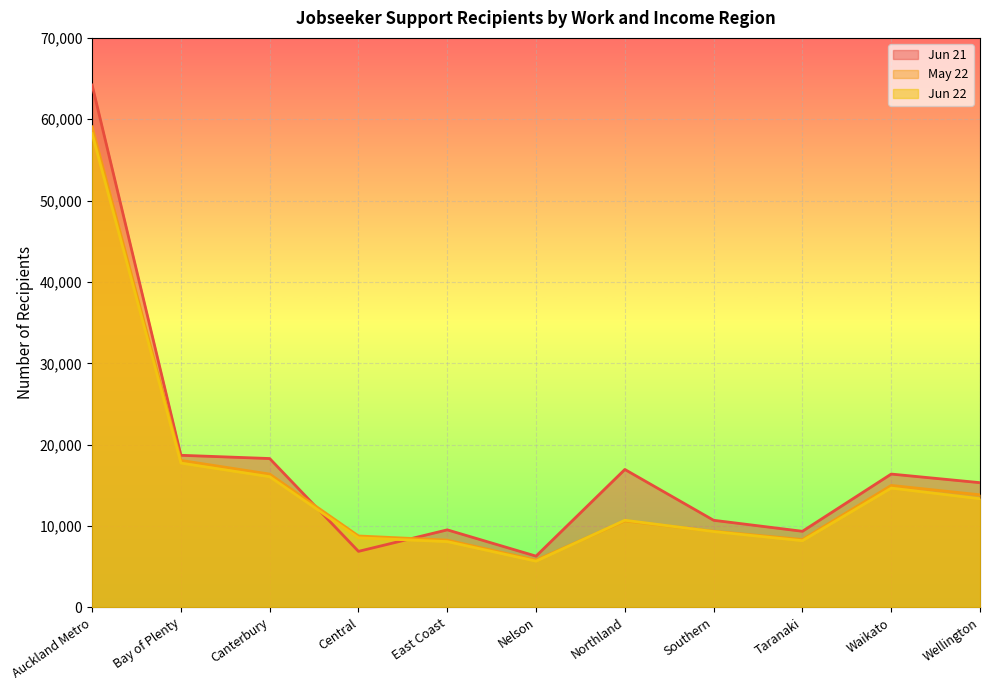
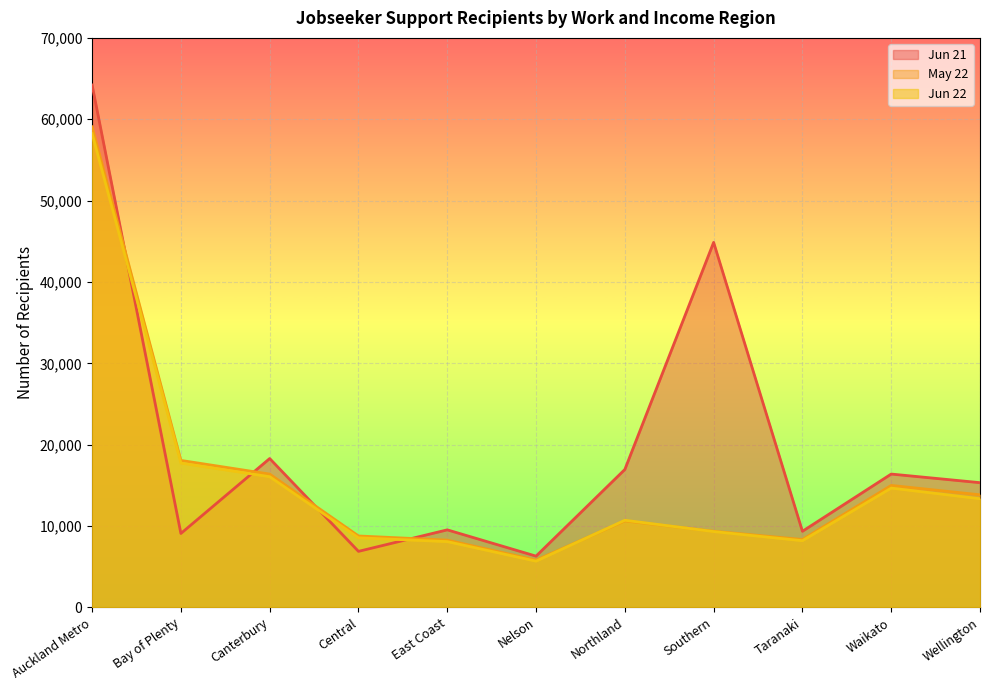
Jun 21, Bay of Plenty: 19,000 -> 9,000
Jun 21, Southern: 11,000 -> 45,000
